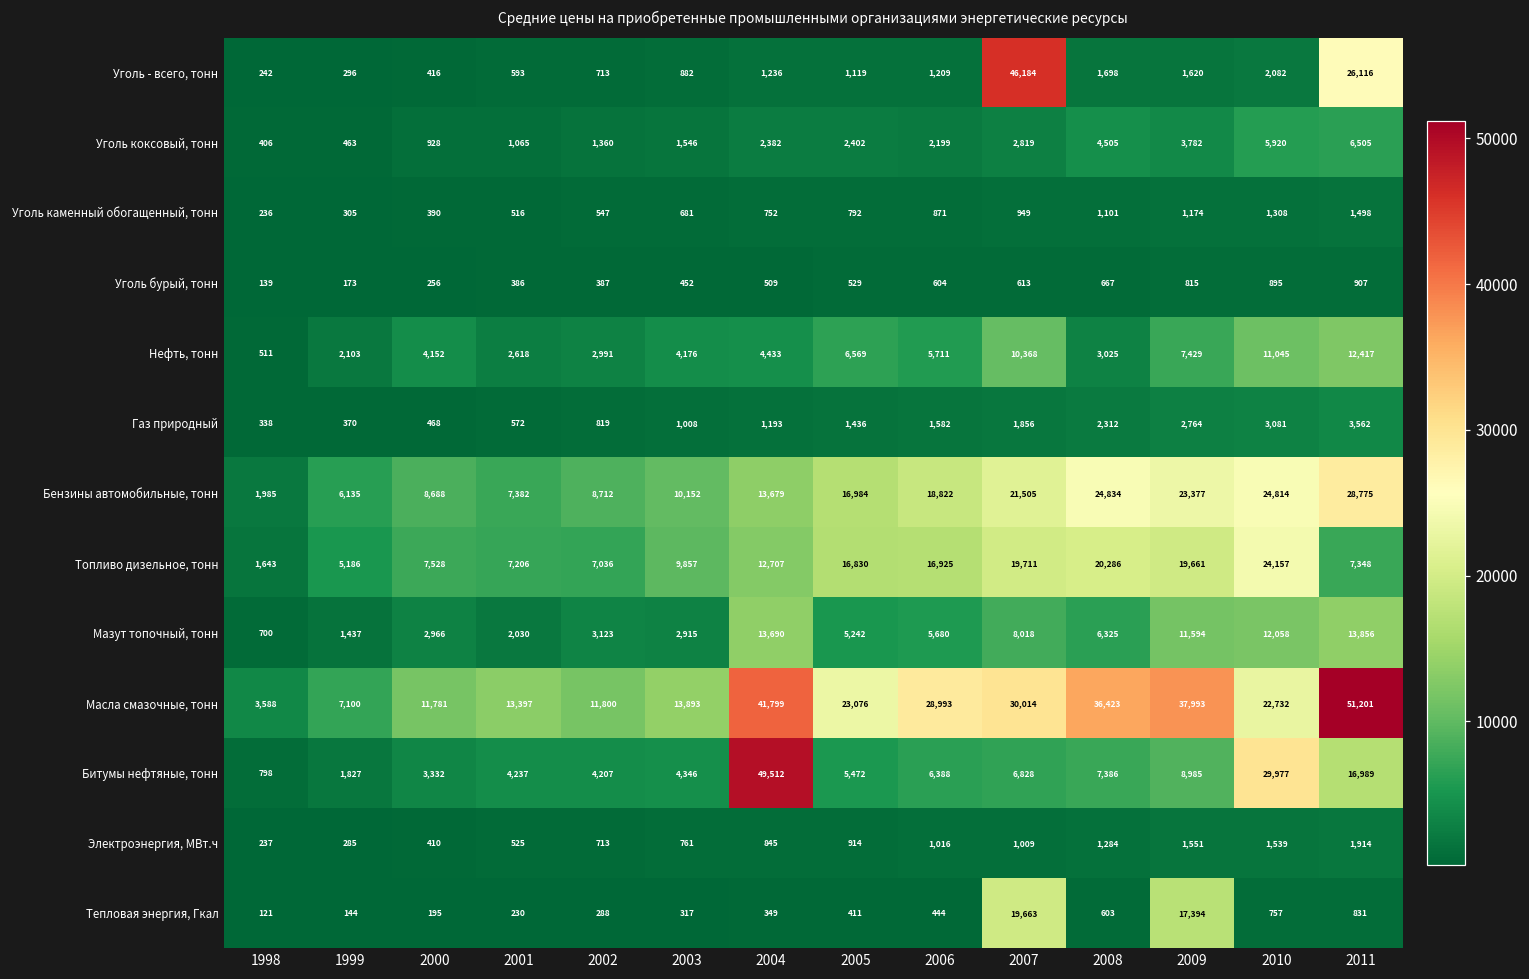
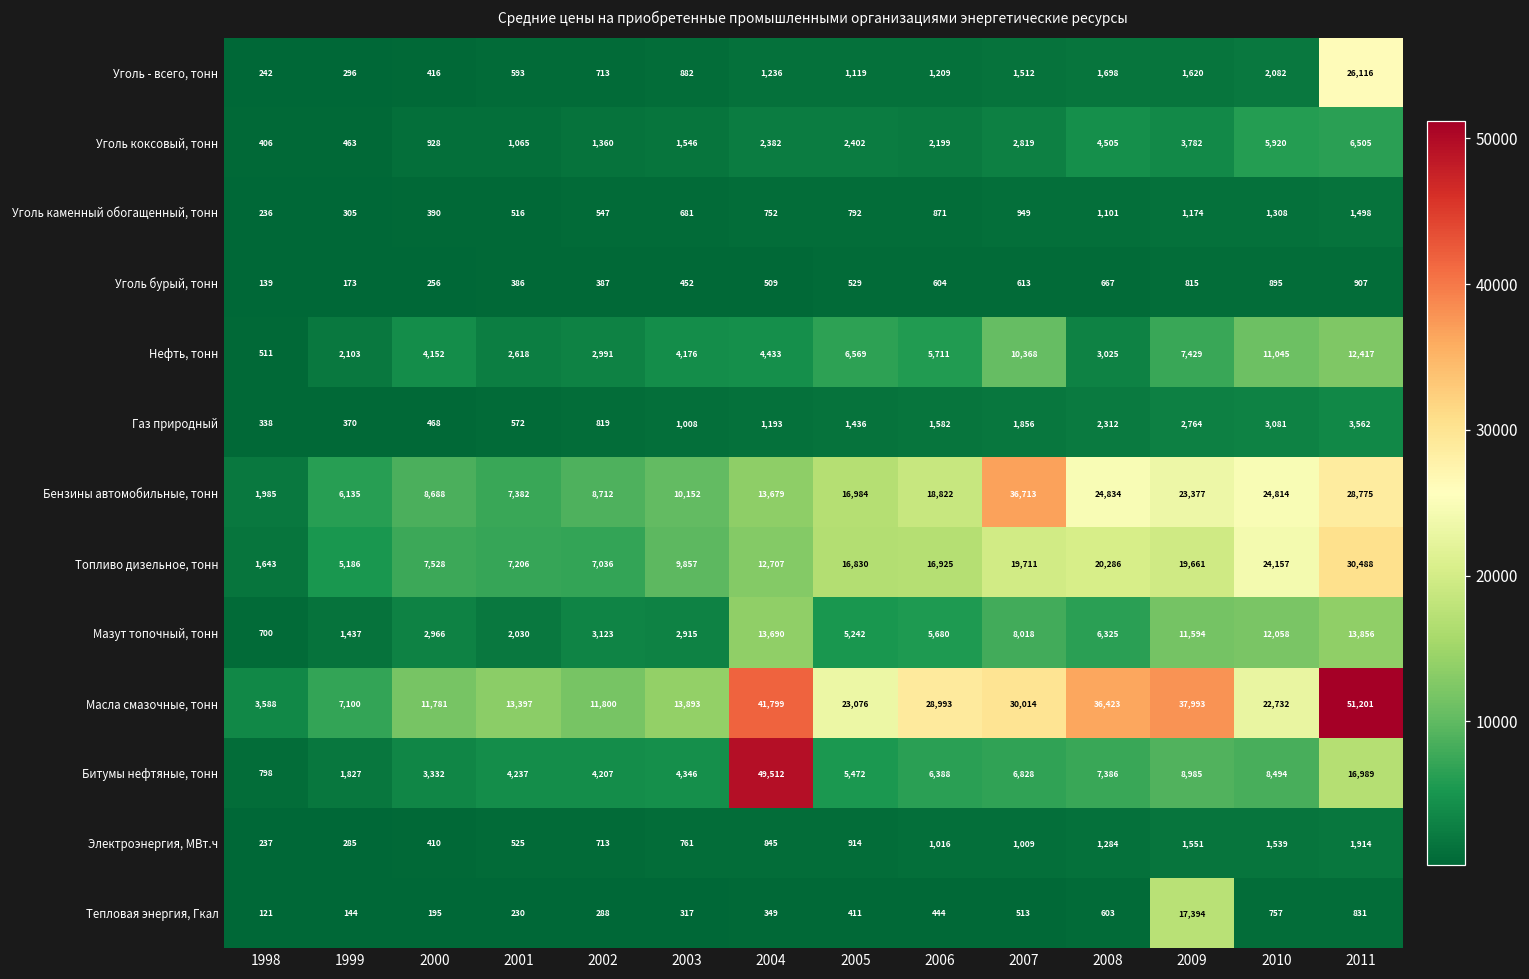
Уголь - всего, тонн, 2007: 46,184 -> 1,512
Бензины автомобильные, тонн, 2007: 21,505 -> 36,713
Топливо дизельное, тонн, 2011: 7,348 -> 30,488
Битумы нефтяные, тонн, 2010: 29,977 -> 8,494
Тепловая энергия, Гкал, 2007: 19,663 -> 513
